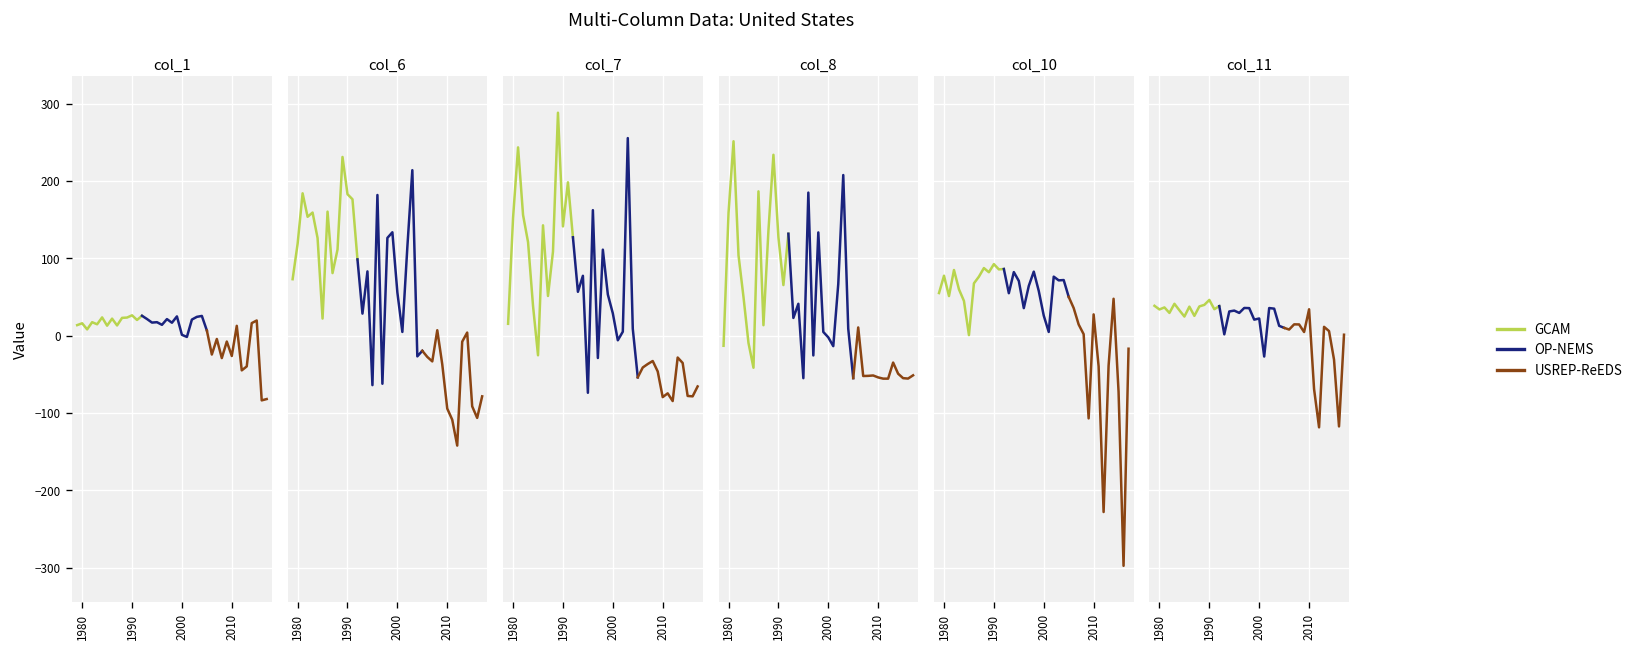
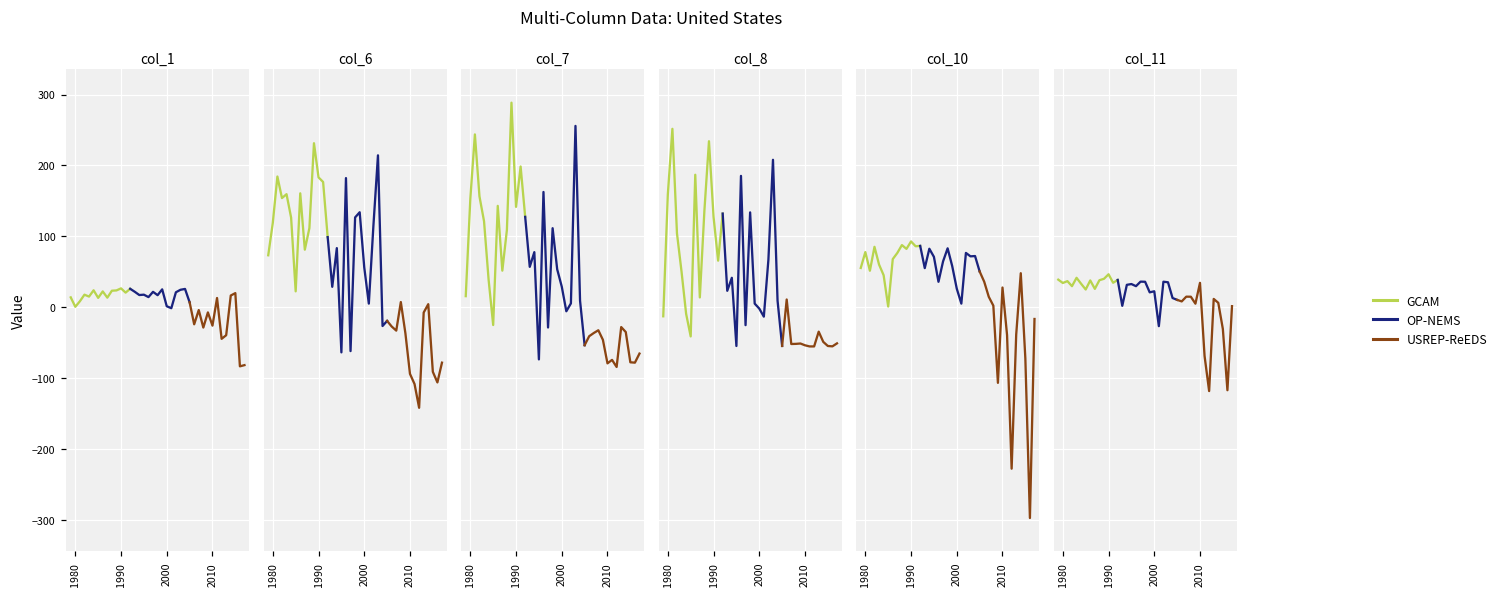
col_1, GCAM, 1980: 20 -> 0
